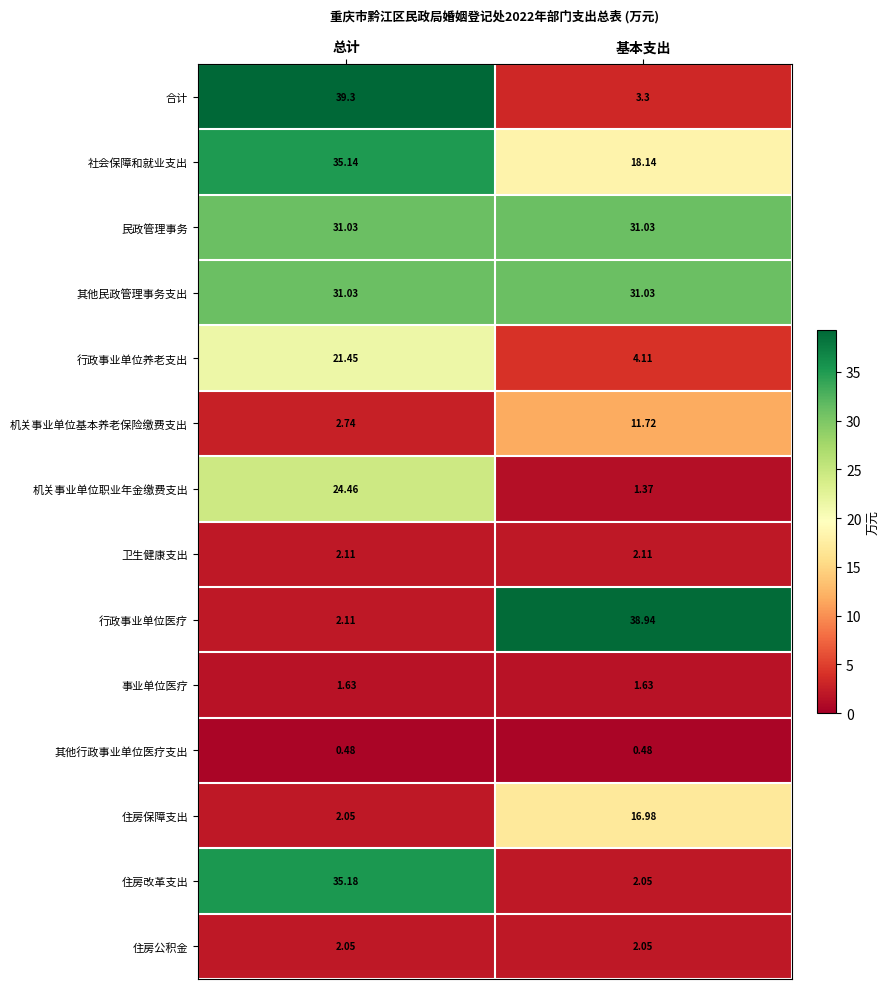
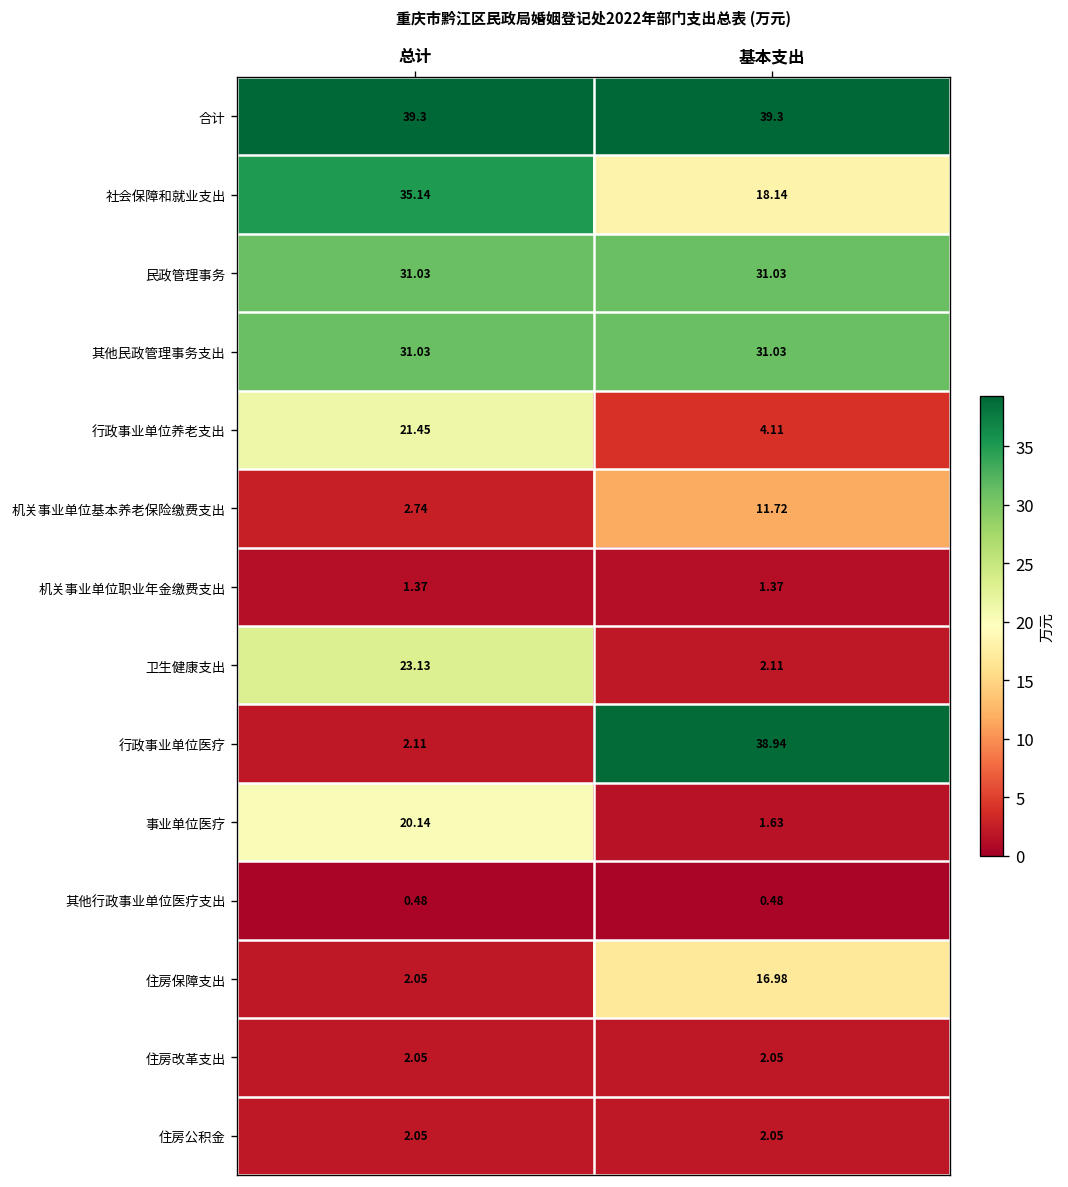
合计, 基本支出: 3.3 -> 39.3
机关事业单位职业年金缴费支出, 总计: 24.46 -> 1.37
卫生健康支出, 总计: 2.11 -> 23.13
事业单位医疗, 总计: 1.63 -> 20.14
住房改革支出, 总计: 35.18 -> 2.05
